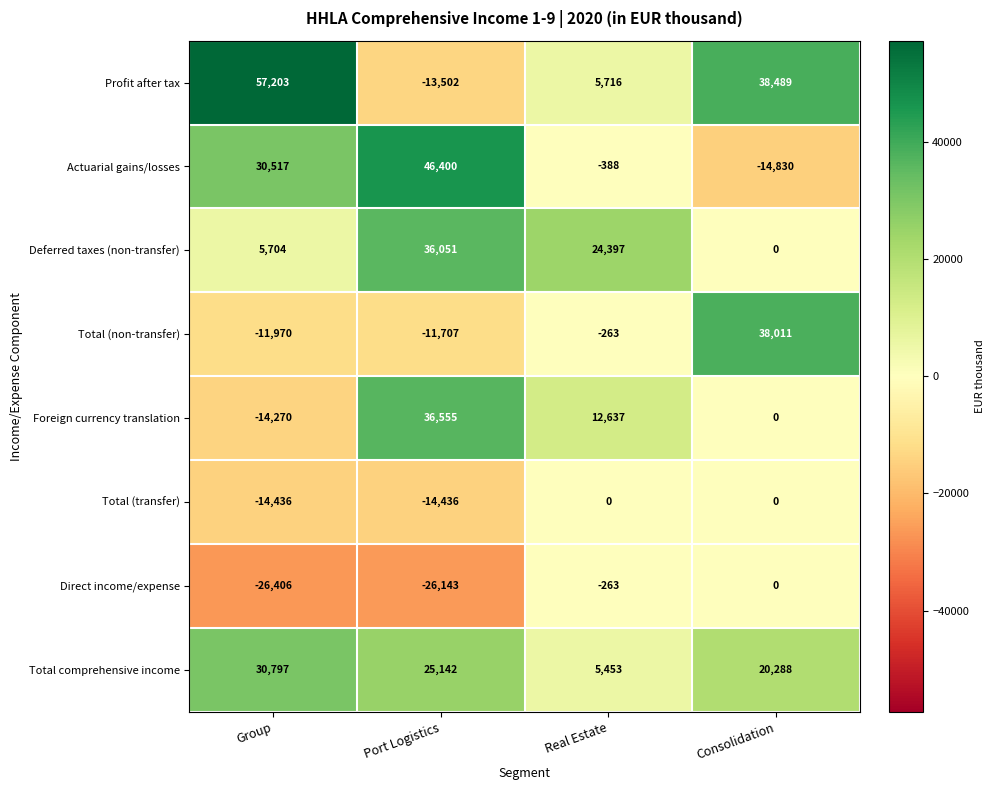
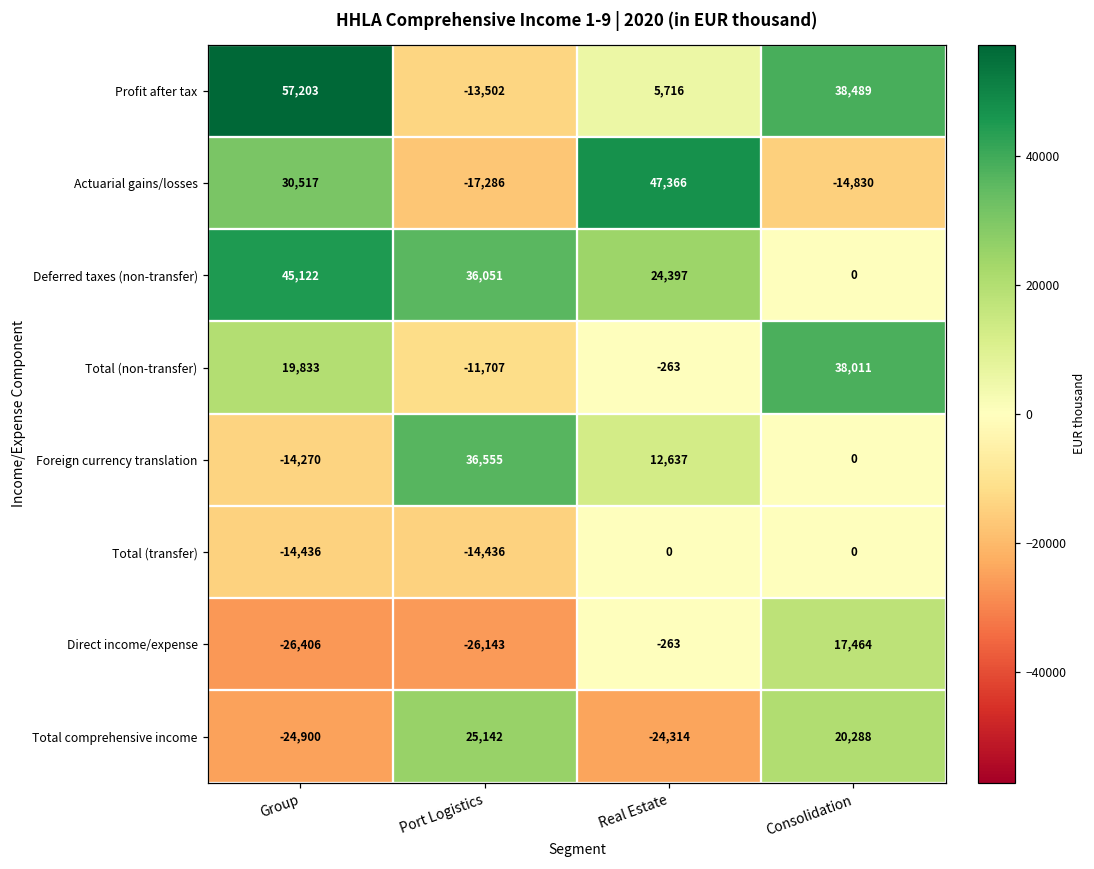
Actuarial gains/losses, Port Logistics: 46,400 -> -17,286
Actuarial gains/losses, Real Estate: -388 -> 47,366
Deferred taxes (non-transfer), Group: 5,704 -> 45,122
Total (non-transfer), Group: -11,970 -> 19,833
Direct income/expense, Consolidation: 0 -> 17,464
Total comprehensive income, Group: 30,797 -> -24,900
Total comprehensive income, Real Estate: 5,453 -> -24,314
